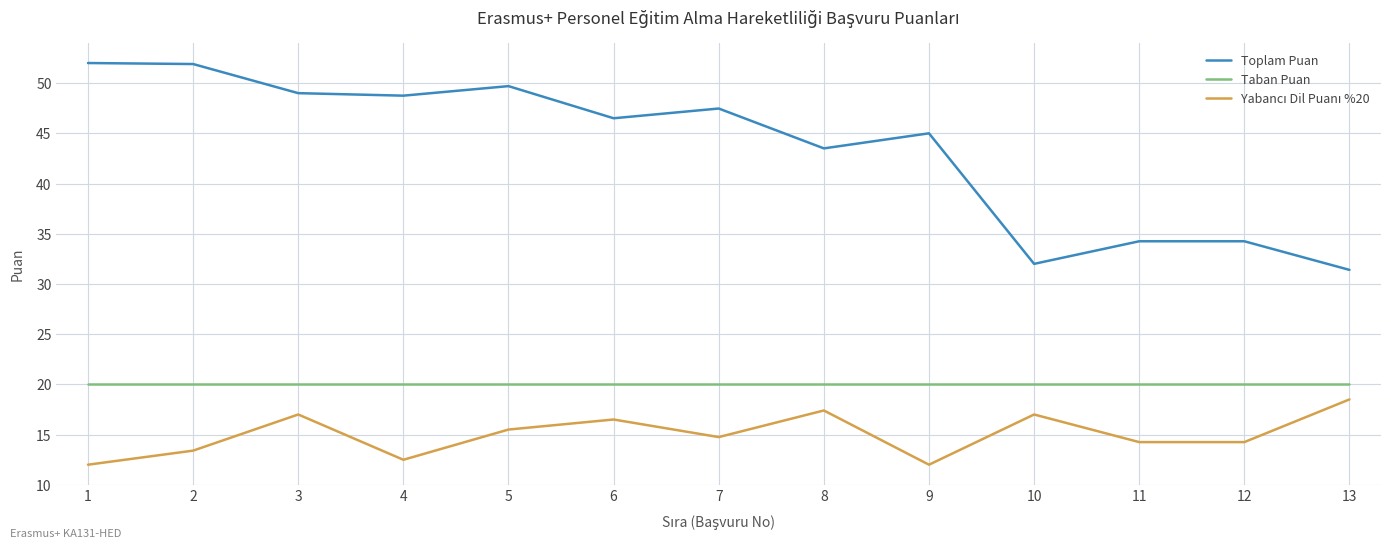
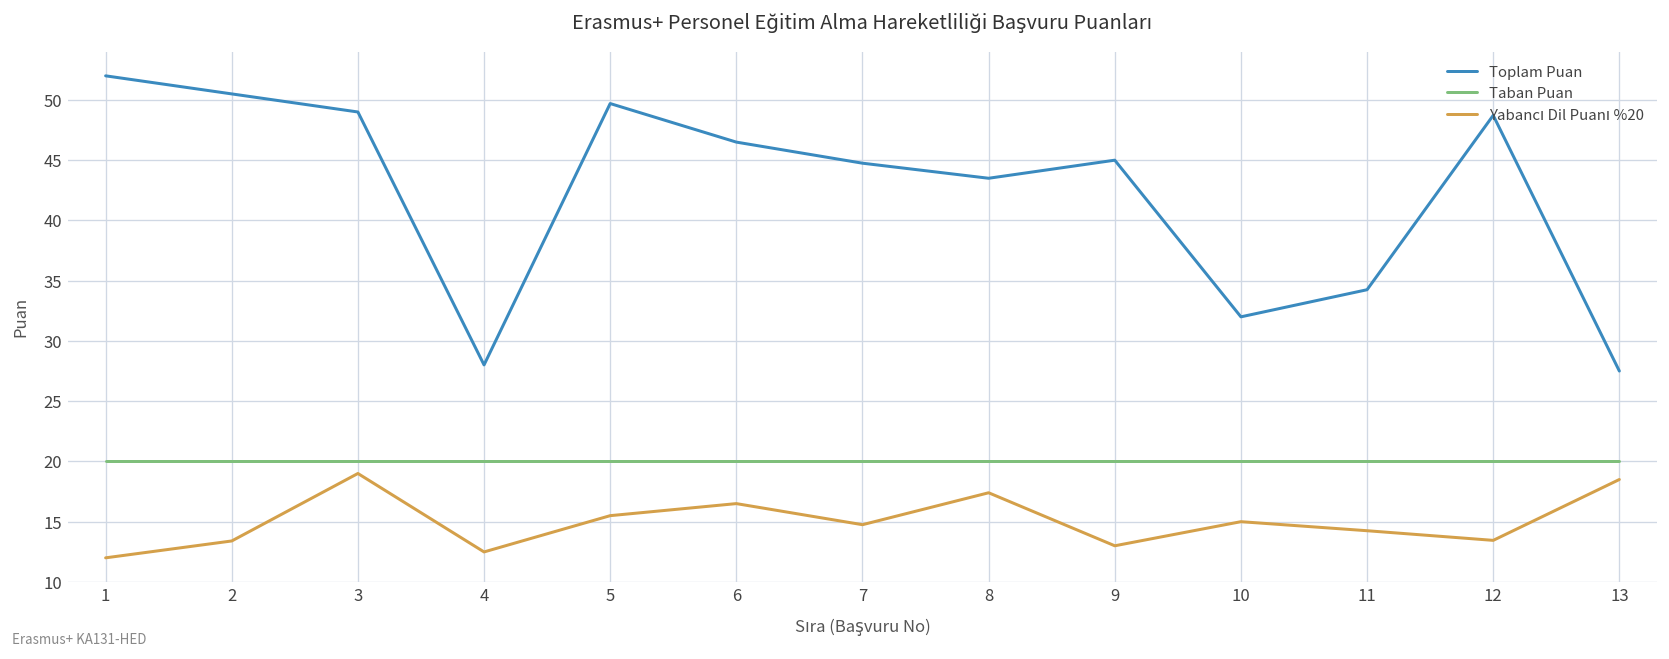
Toplam Puan, 2: 51.9 -> 50.5
Yabancı Dil Puanı %20, 3: 17 -> 19
Toplam Puan, 4: 48.8 -> 28.0
Toplam Puan, 7: 47.5 -> 44.8
Yabancı Dil Puanı %20, 9: 12 -> 13
Yabancı Dil Puanı %20, 10: 17 -> 15
Toplam Puan, 12: 34.3 -> 48.7
Yabancı Dil Puanı %20, 12: 14.3 -> 13.5
Toplam Puan, 13: 31.4 -> 27.5
